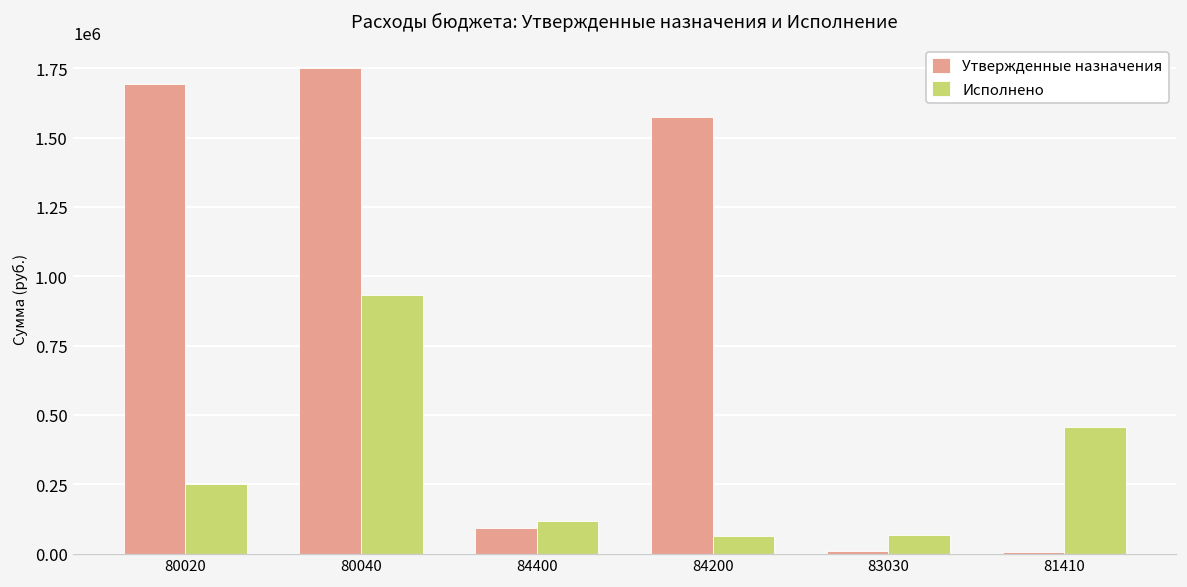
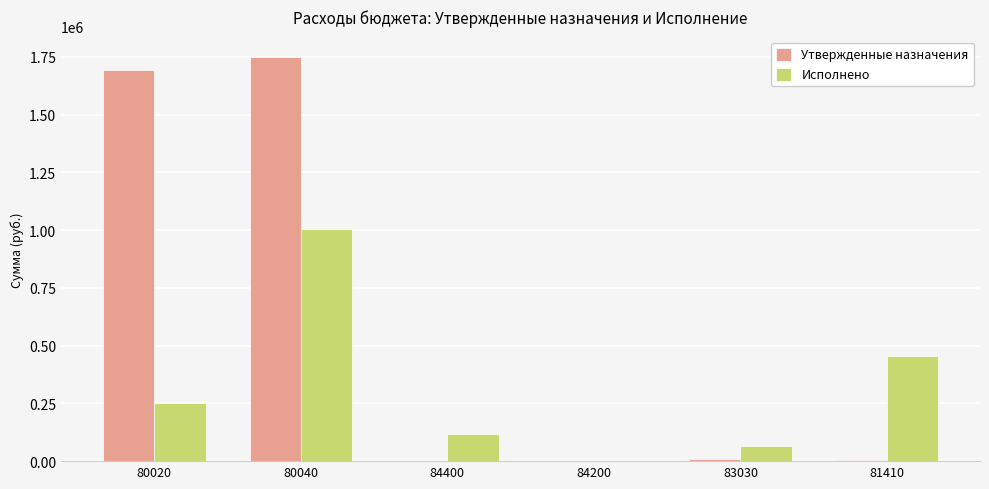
Исполнено, 80040: 930000 -> 1000000
Утвержденные назначения, 84400: 90000 -> 0
Утвержденные назначения, 84200: 1580000 -> 0
Исполнено, 84200: 60000 -> 0
